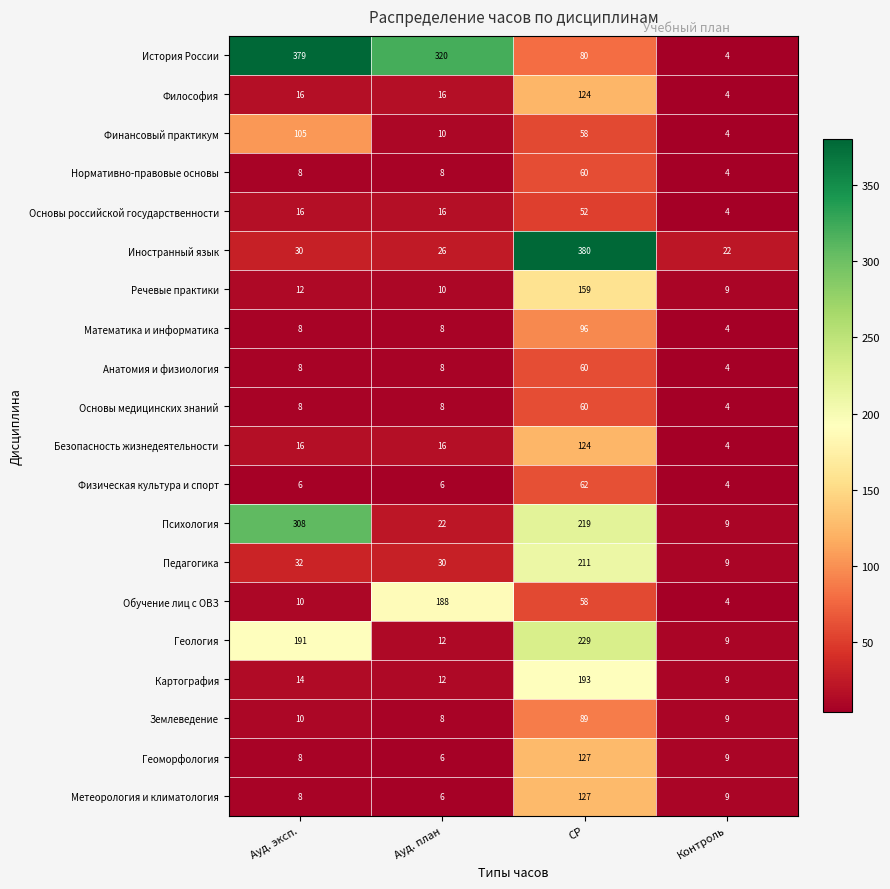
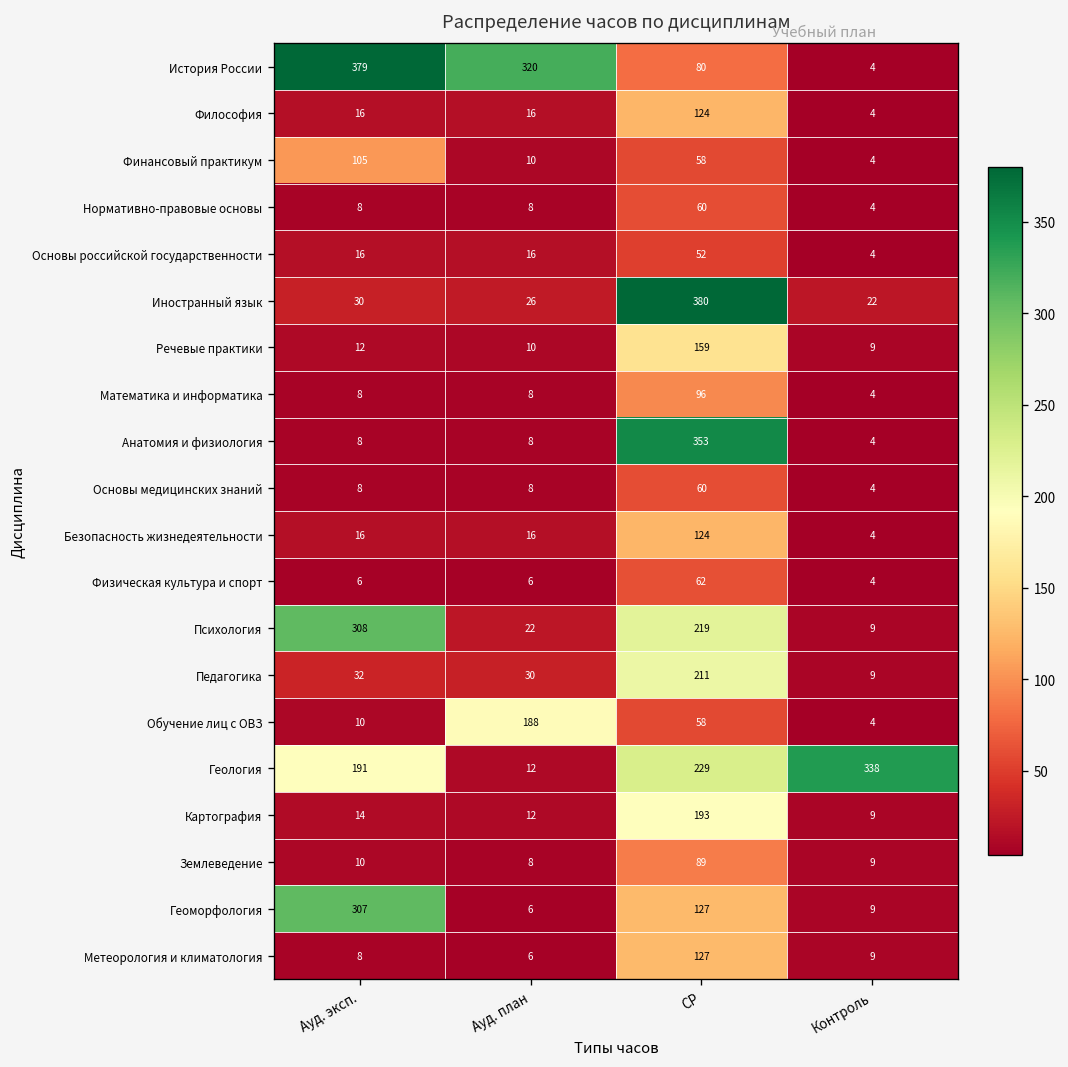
Анатомия и физиология, СР: 60 -> 353
Геология, Контроль: 9 -> 338
Геоморфология, Ауд. эксп.: 8 -> 307
